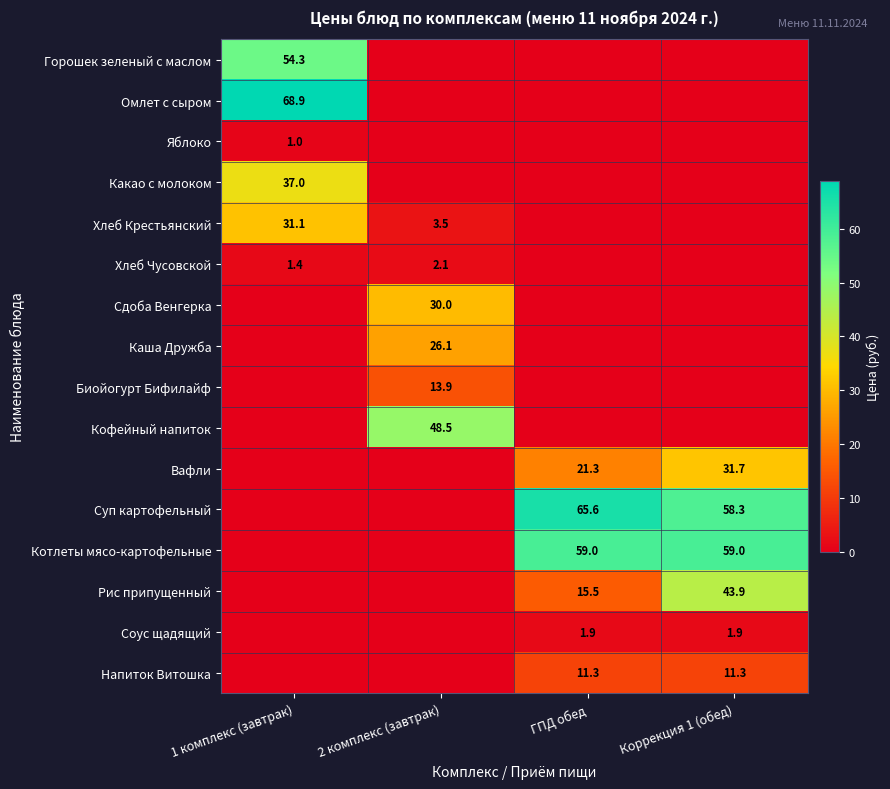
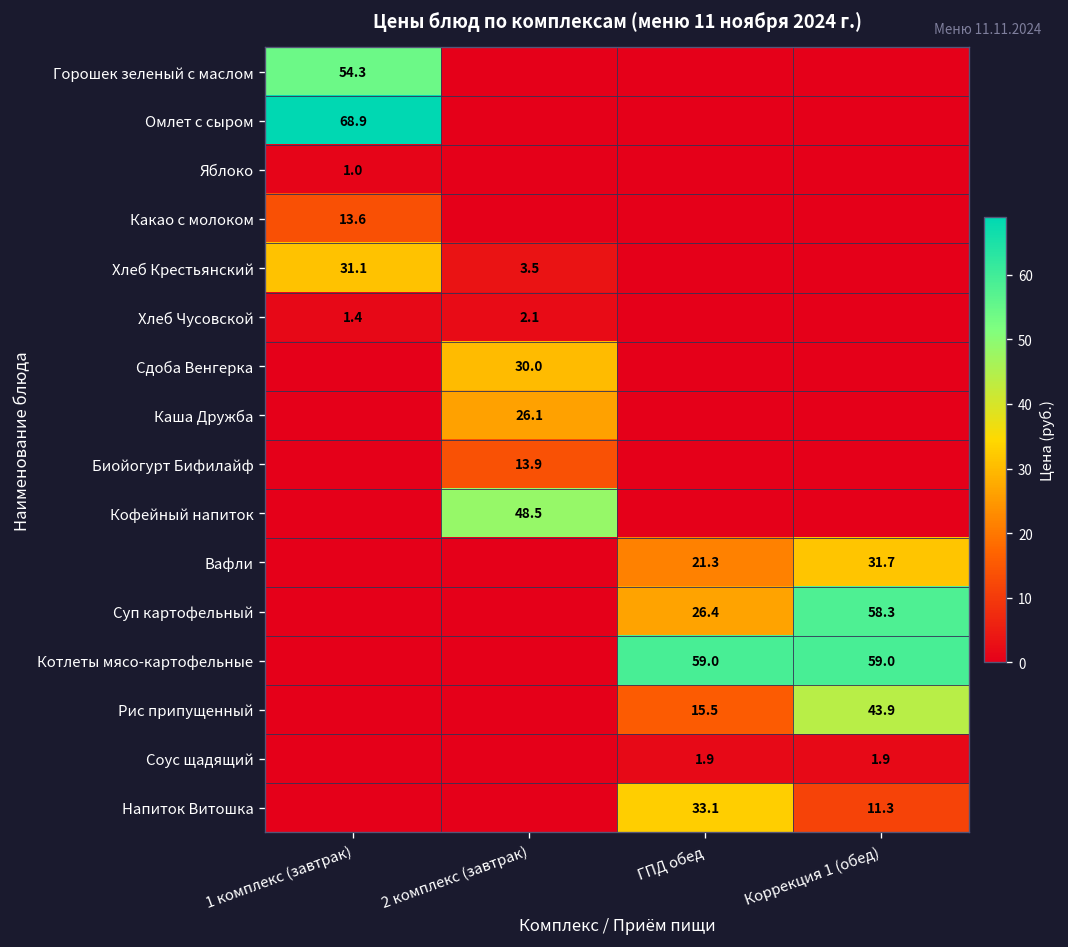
Какао с молоком, 1 комплекс (завтрак): 37.0 -> 13.6
Суп картофельный, ГПД обед: 65.6 -> 26.4
Напиток Витошка, ГПД обед: 11.3 -> 33.1
